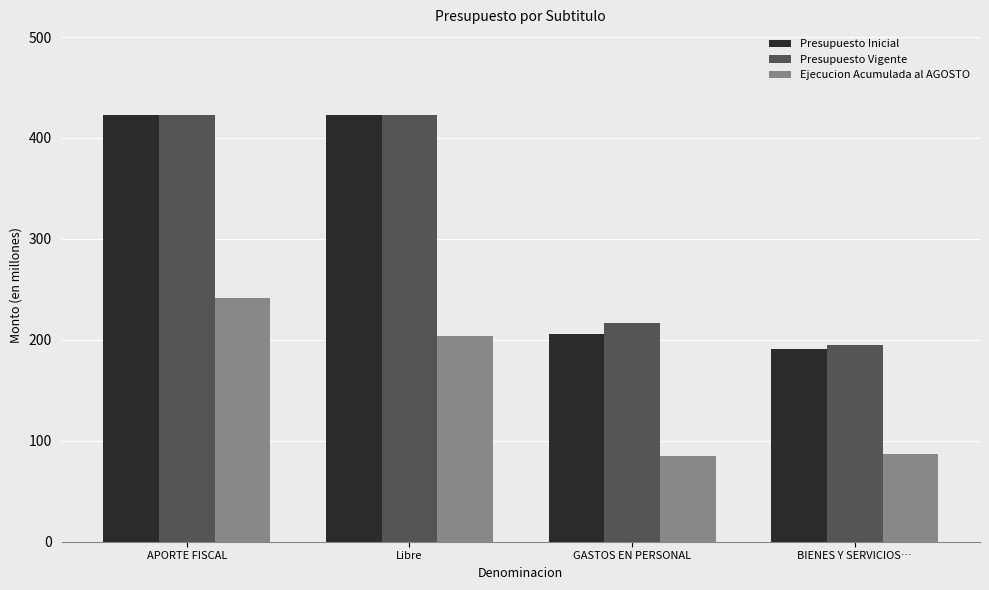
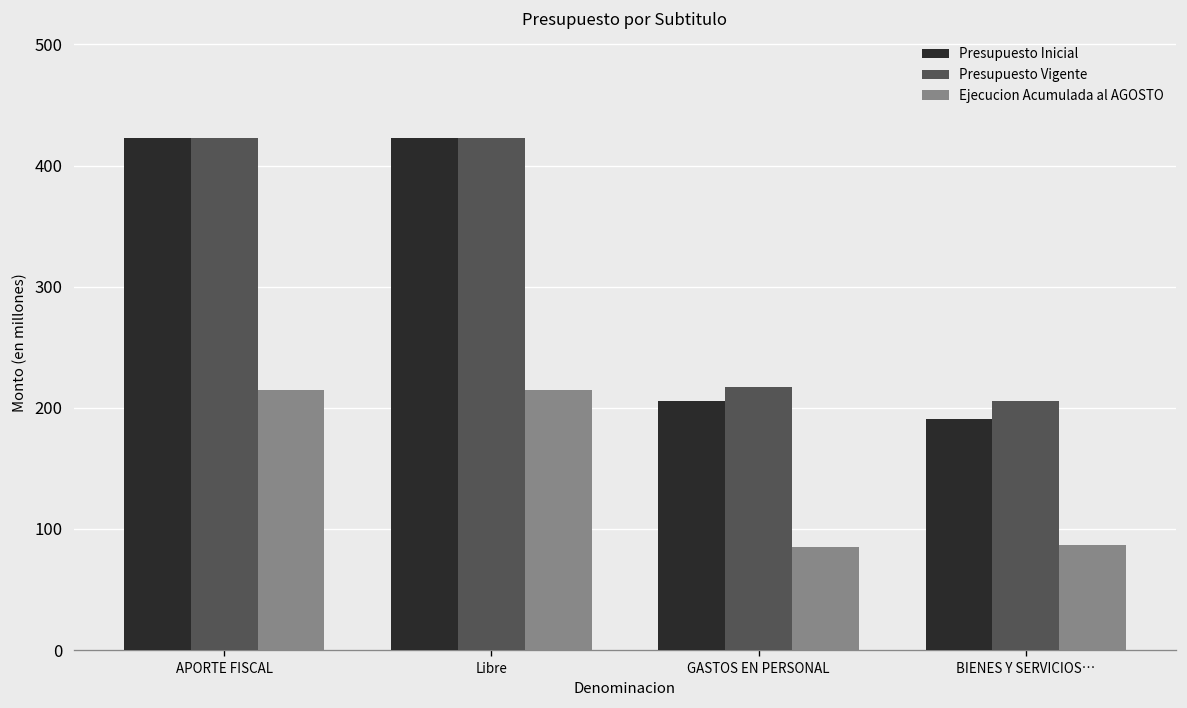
Ejecucion Acumulada al AGOSTO, APORTE FISCAL: 241 -> 215
Ejecucion Acumulada al AGOSTO, Libre: 204 -> 215
Presupuesto Vigente, BIENES Y SERVICIOS…: 195 -> 206
